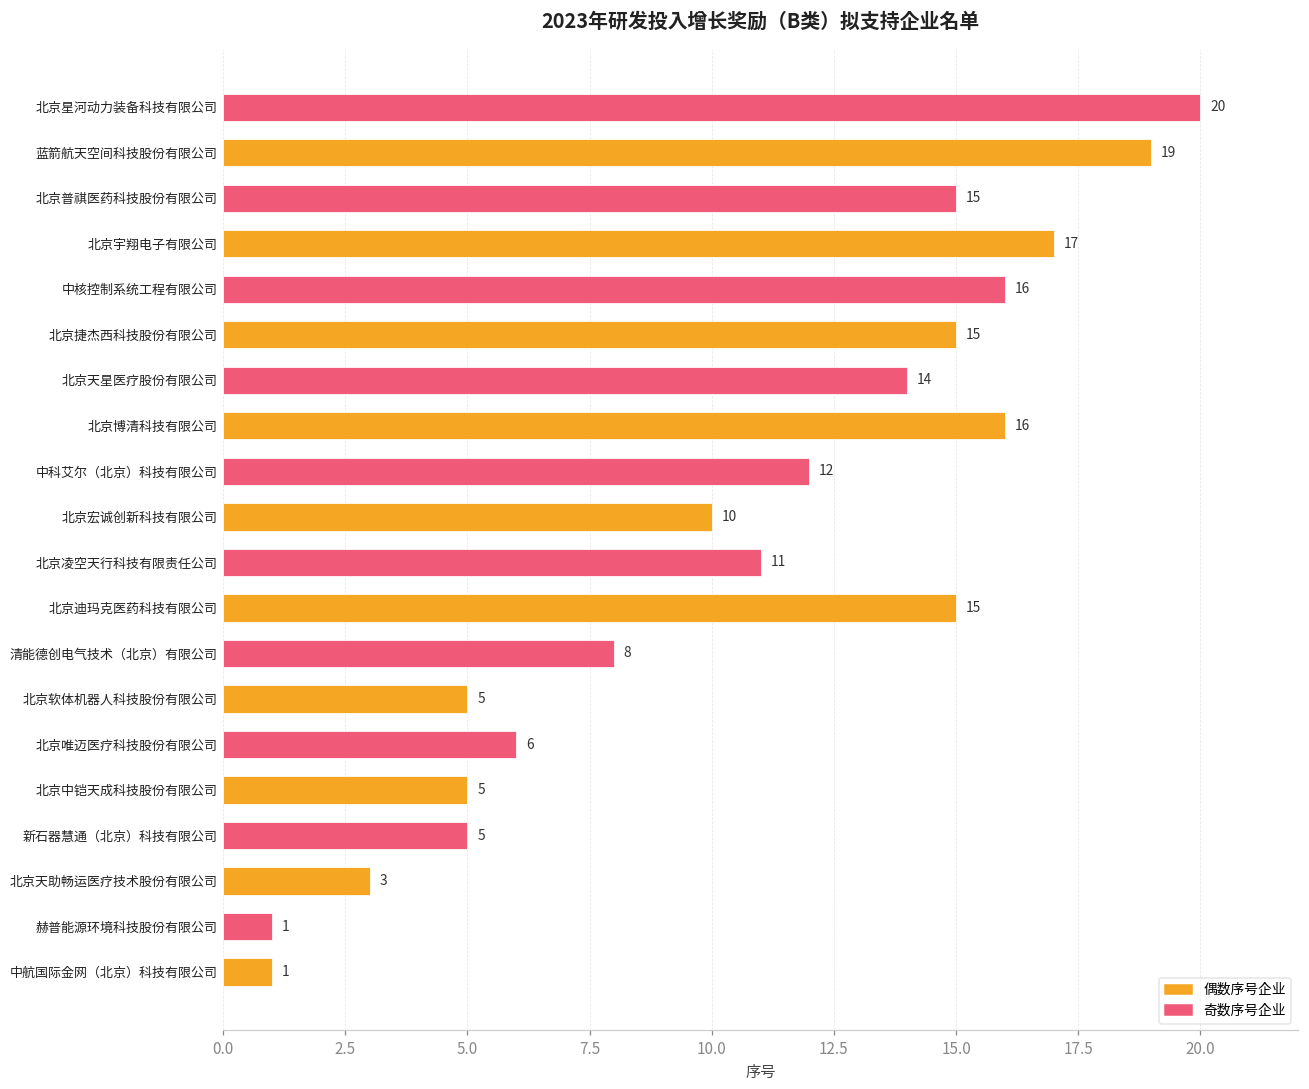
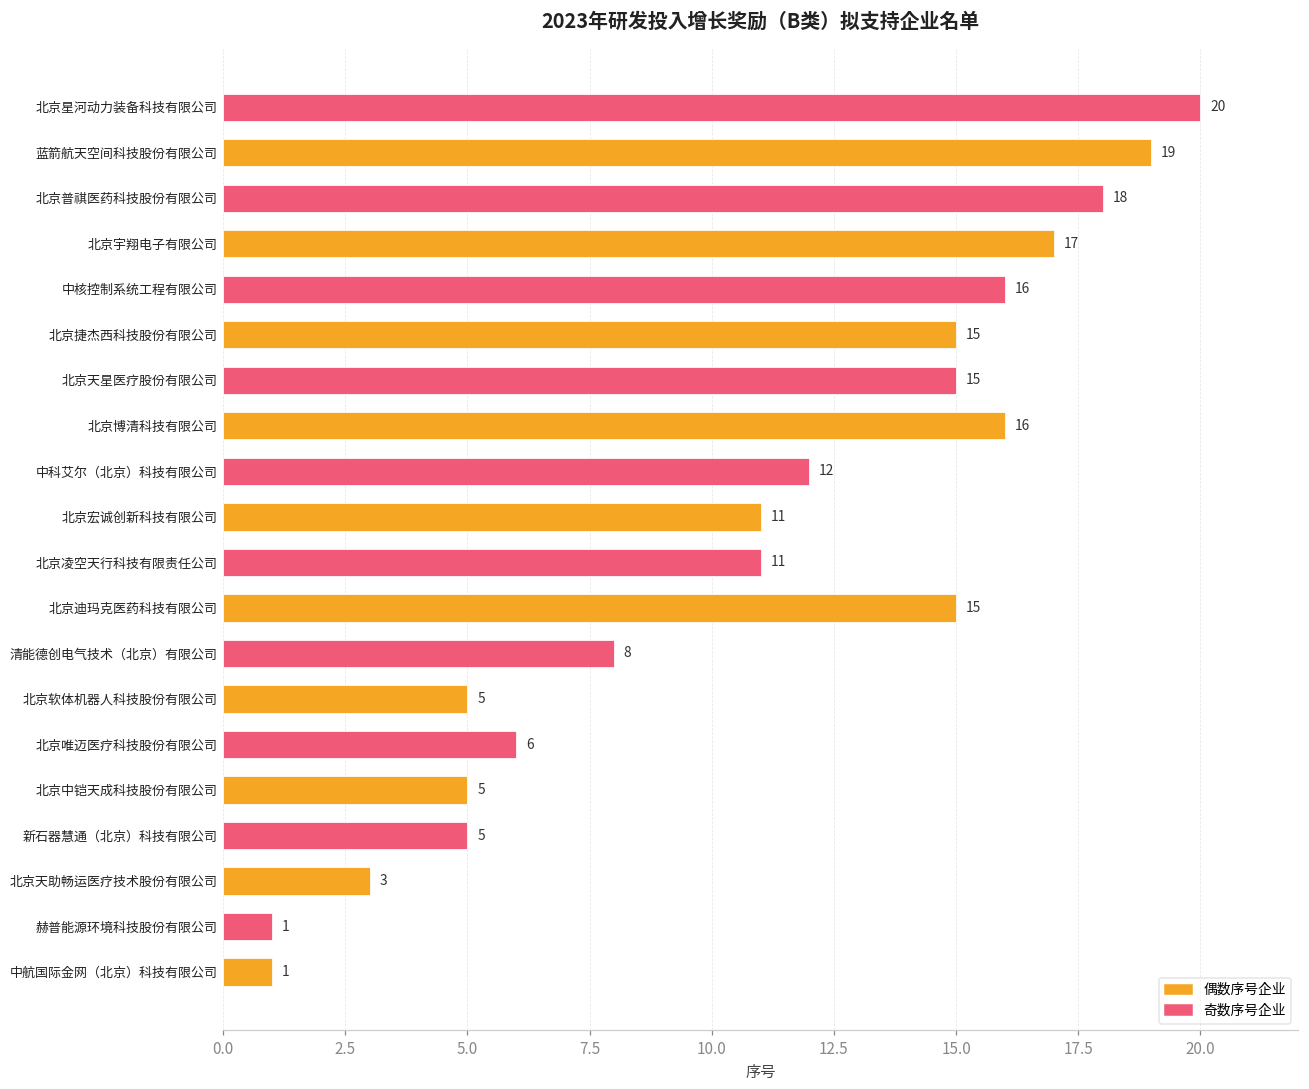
北京普祺医药科技股份有限公司: 15 -> 18
北京天星医疗股份有限公司: 14 -> 15
北京宏诚创新科技有限公司: 10 -> 11
